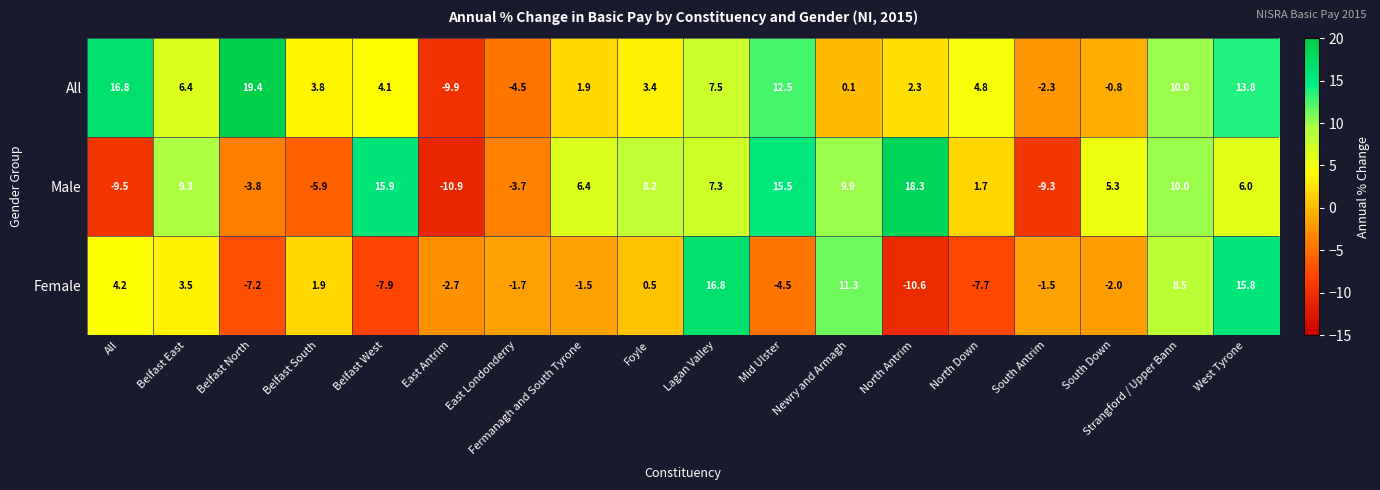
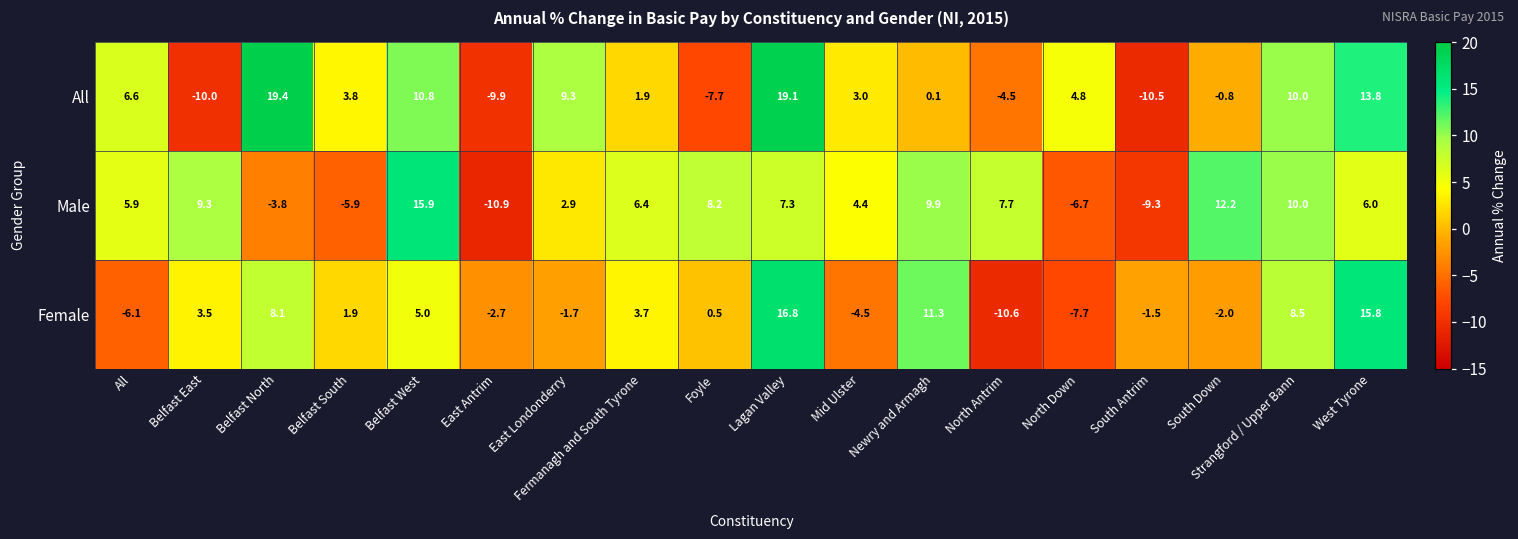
All, All: 16.8 -> 6.6
All, Belfast East: 6.4 -> -10.0
All, Belfast West: 4.1 -> 10.8
All, East Londonderry: -4.5 -> 9.3
All, Foyle: 3.4 -> -7.7
All, Lagan Valley: 7.5 -> 19.1
All, Mid Ulster: 12.5 -> 3.0
All, North Antrim: 2.3 -> -4.5
All, South Antrim: -2.3 -> -10.5
Male, All: -9.5 -> 5.9
Male, East Londonderry: -3.7 -> 2.9
Male, Mid Ulster: 15.5 -> 4.4
Male, North Antrim: 18.3 -> 7.7
Male, North Down: 1.7 -> -6.7
Male, South Down: 5.3 -> 12.2
Female, All: 4.2 -> -6.1
Female, Belfast North: -7.2 -> 8.1
Female, Belfast West: -7.9 -> 5.0
Female, Fermanagh and South Tyrone: -1.5 -> 3.7
